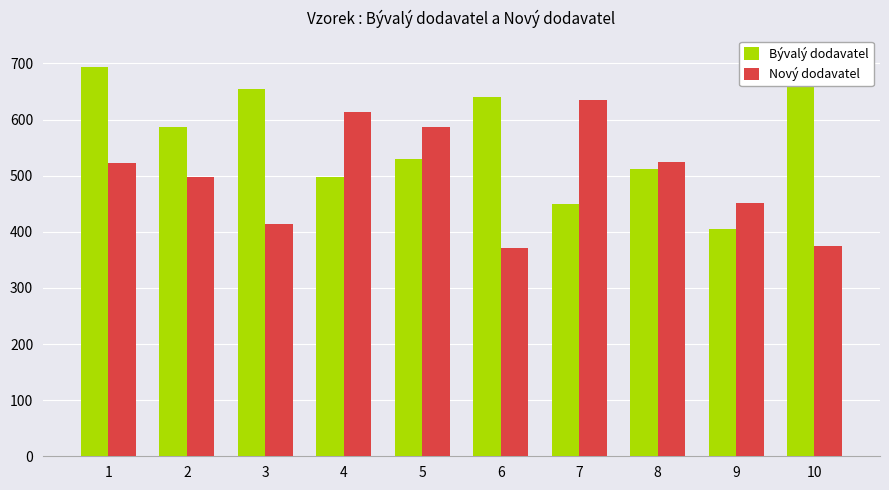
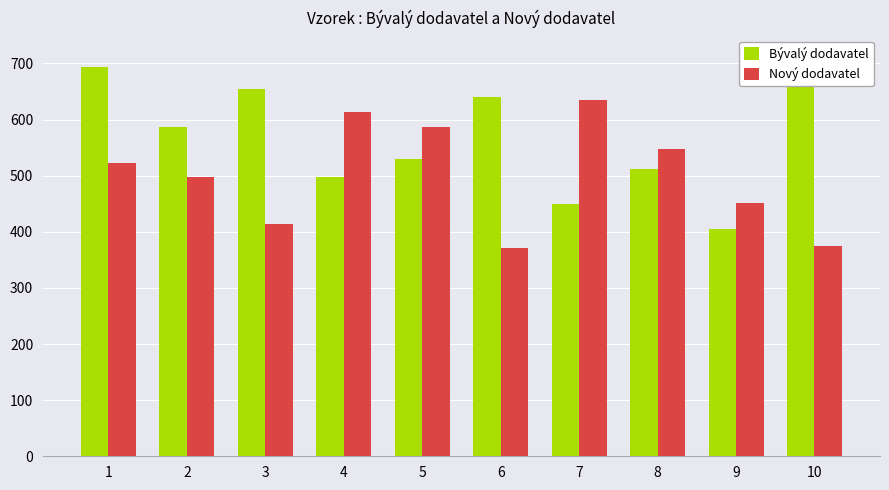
Nový dodavatel, 8: 520 -> 550
